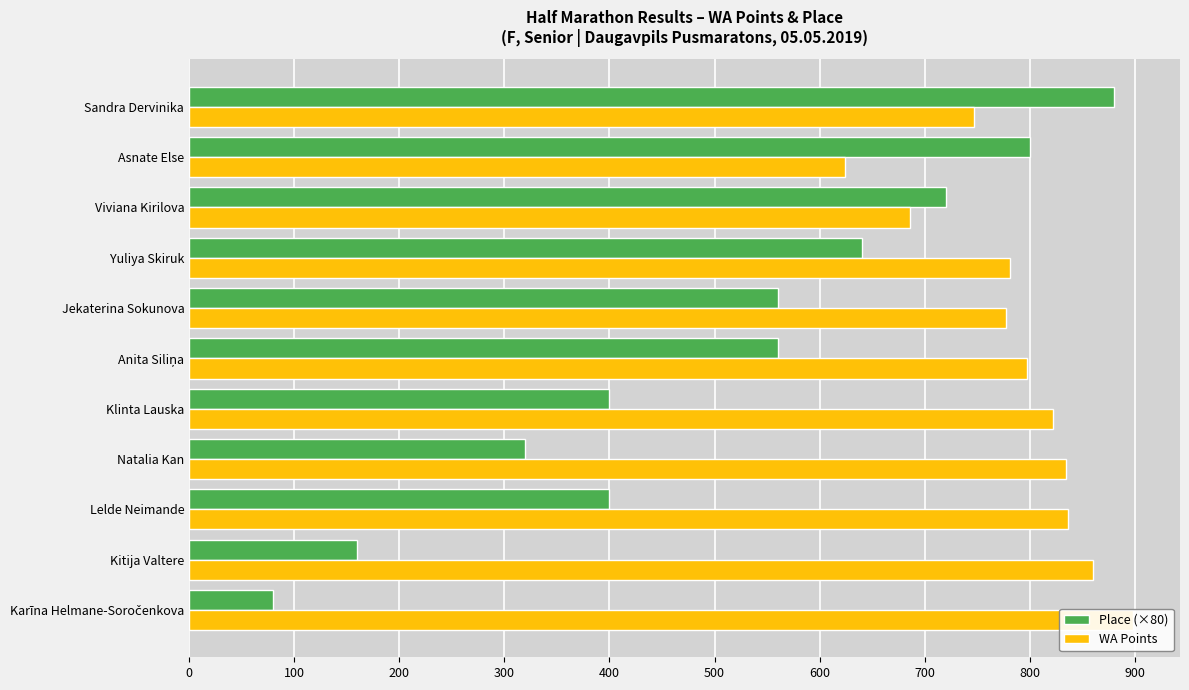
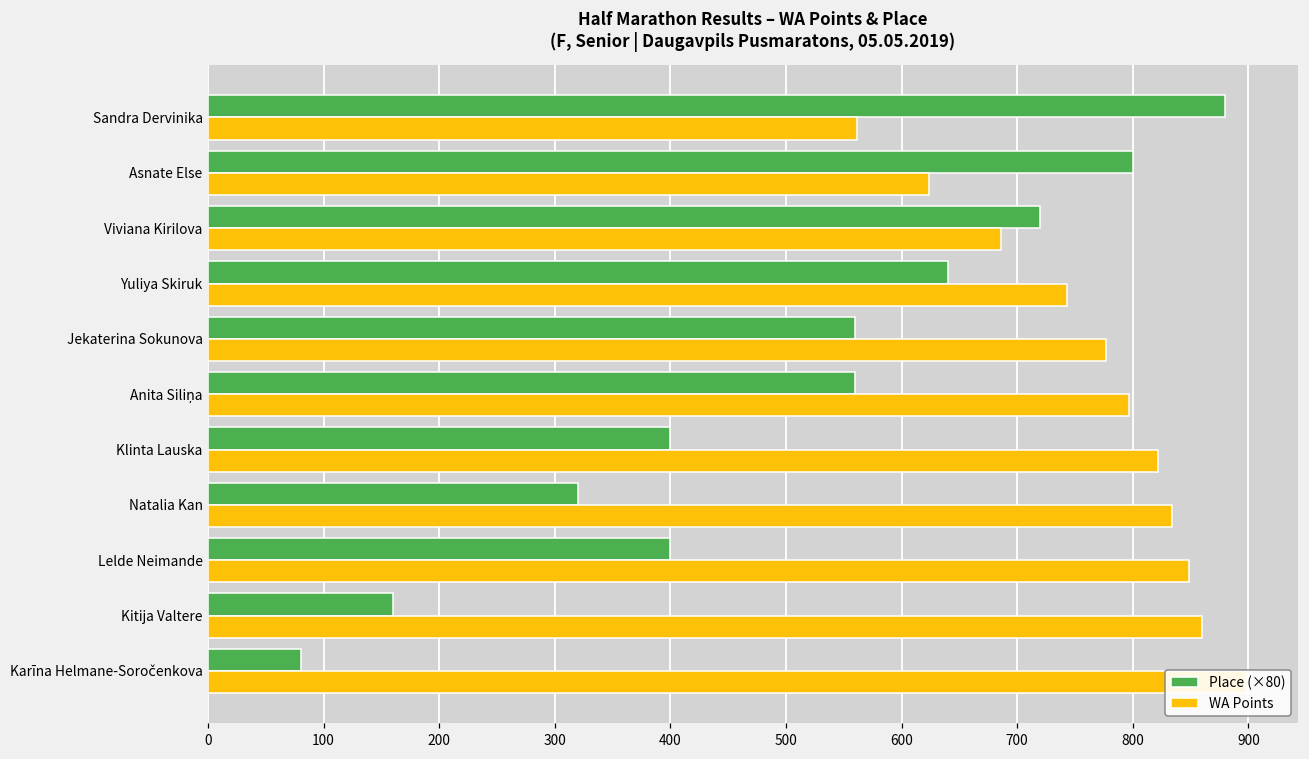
WA Points, Sandra Dervinika: 747 -> 561
WA Points, Yuliya Skiruk: 781 -> 743
WA Points, Lelde Neimande: 836 -> 849
